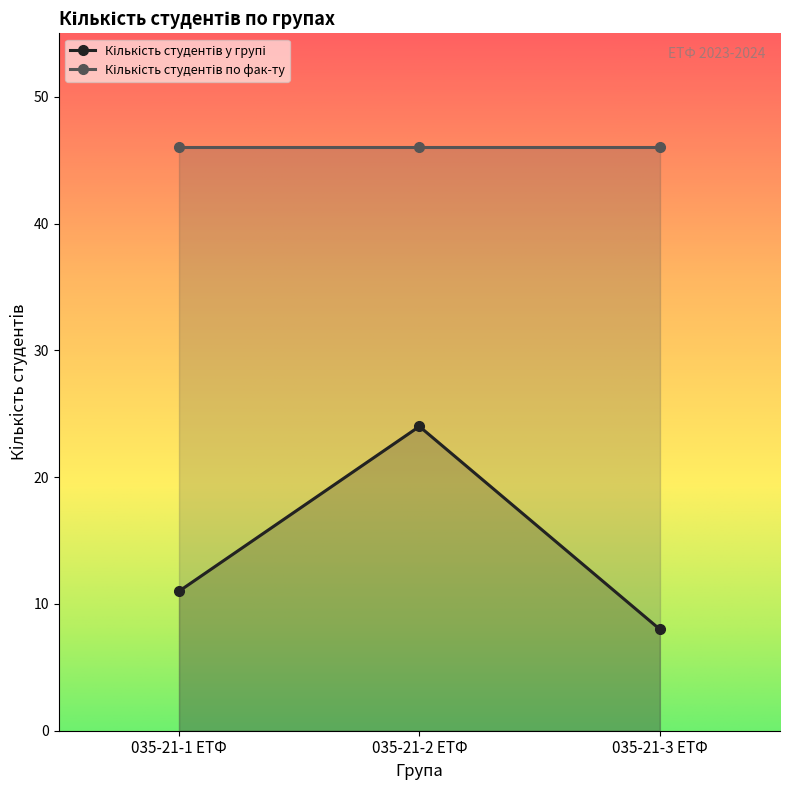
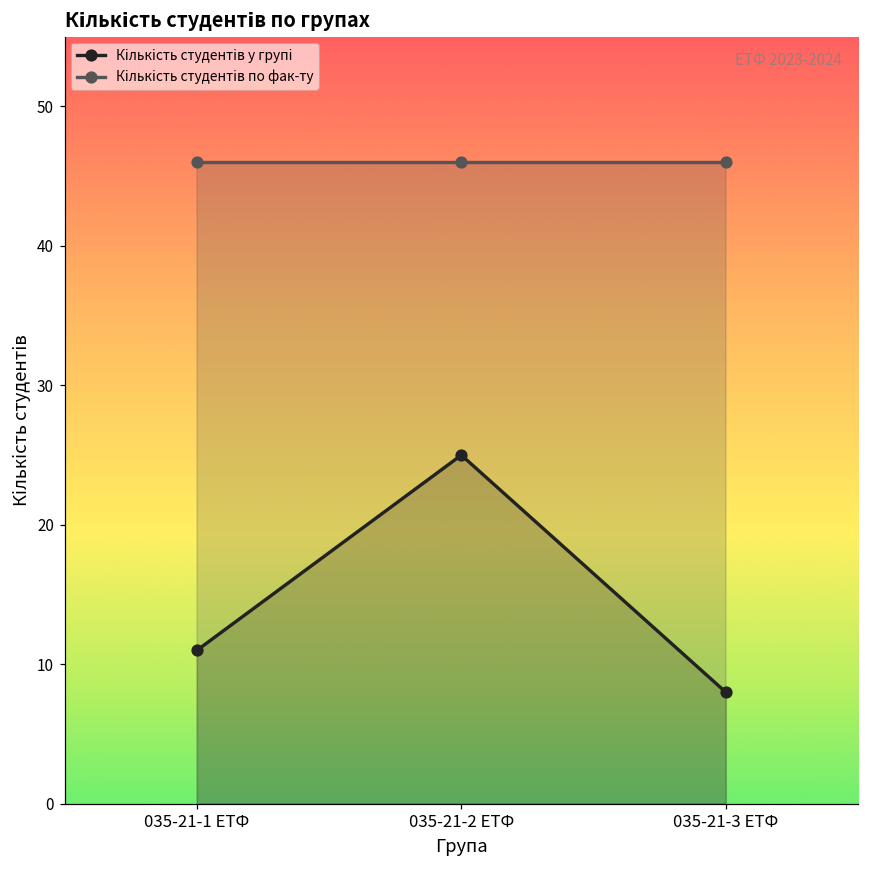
Кількість студентів у групі, 035-21-2 ЕТФ: 24 -> 25
